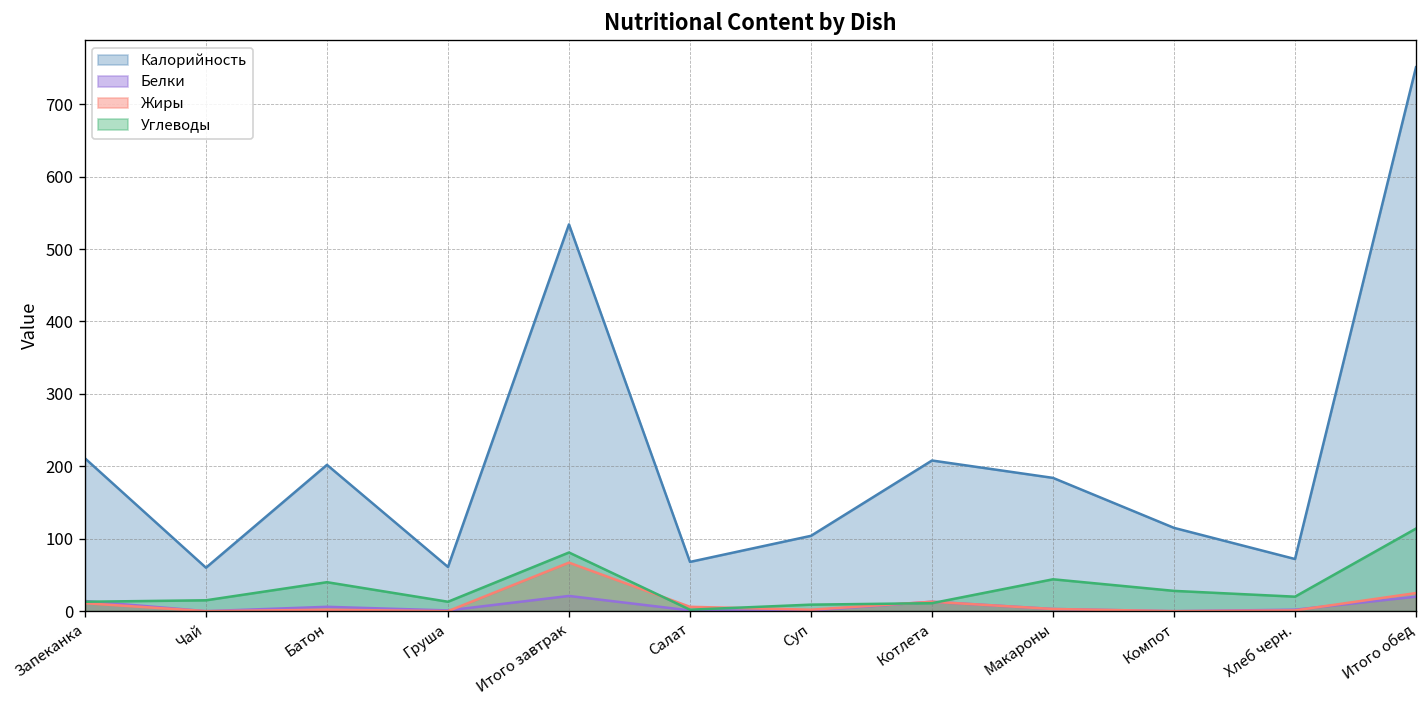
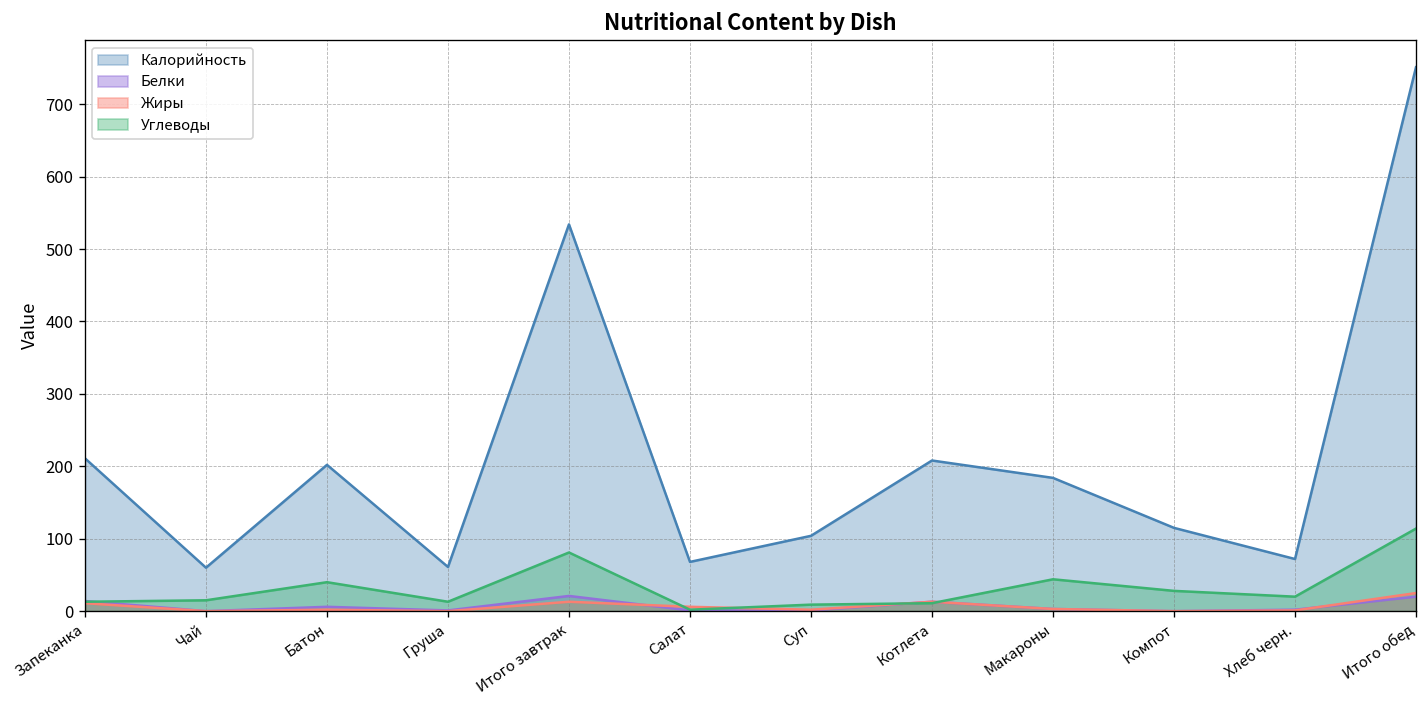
Жиры, Итого завтрак: 70 -> 10
